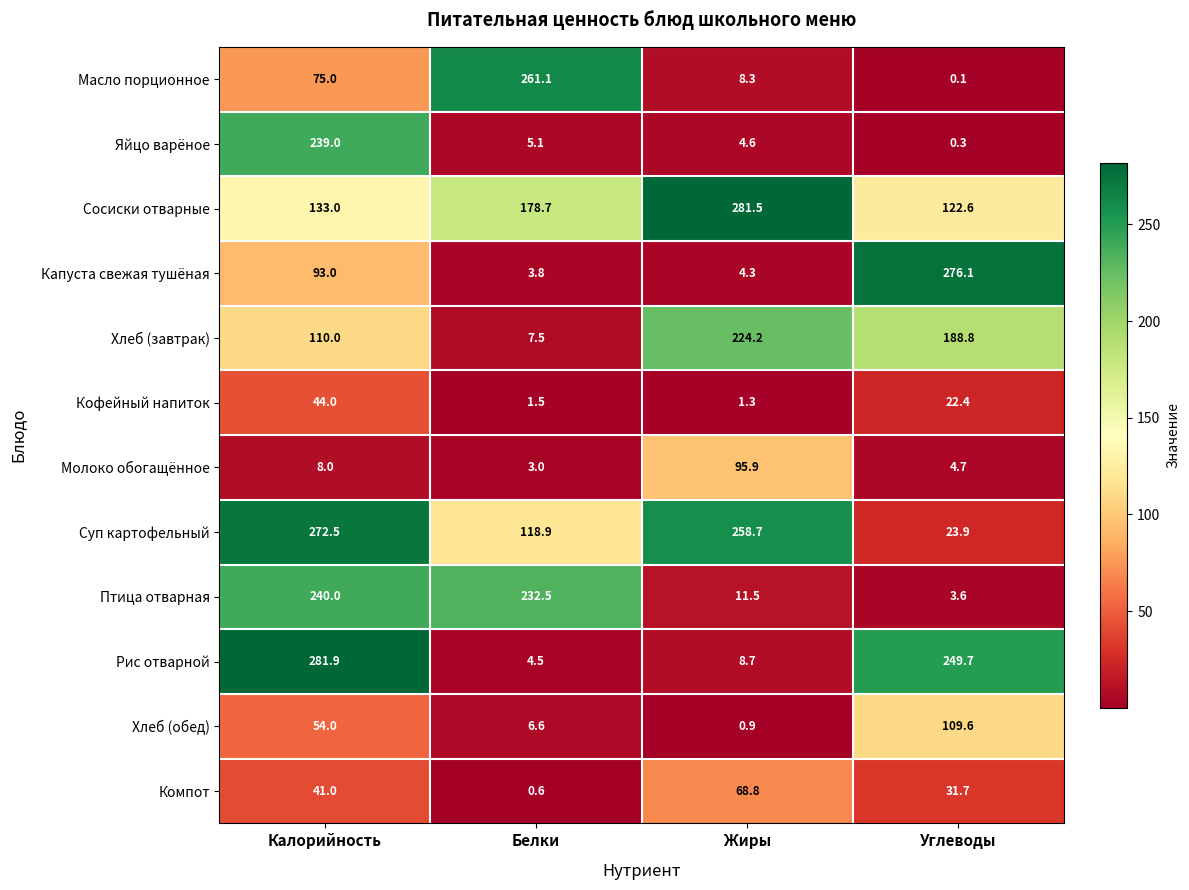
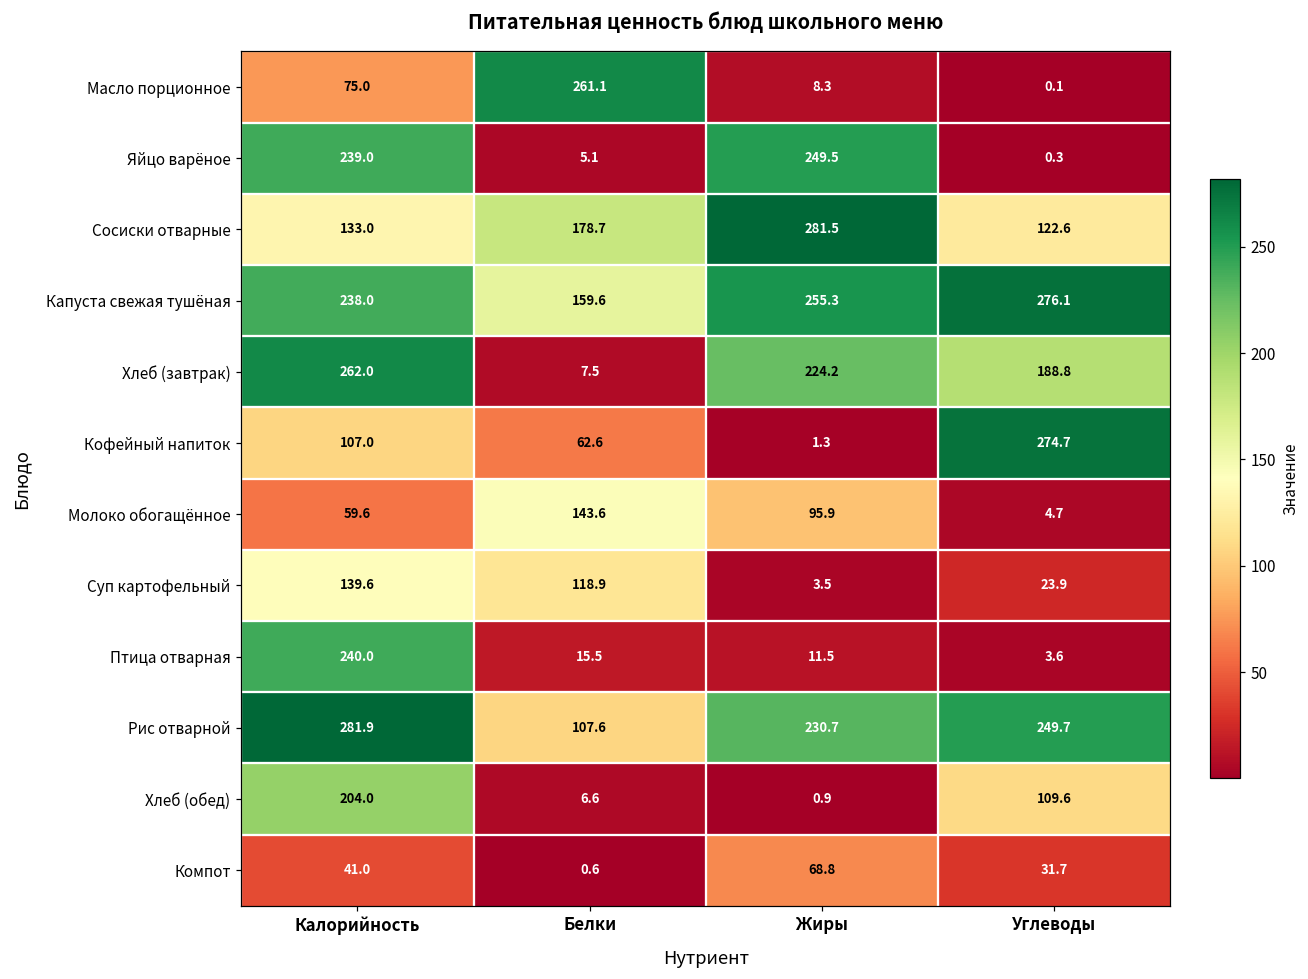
Яйцо варёное, Жиры: 4.6 -> 249.5
Капуста свежая тушёная, Калорийность: 93.0 -> 238.0
Капуста свежая тушёная, Белки: 3.8 -> 159.6
Капуста свежая тушёная, Жиры: 4.3 -> 255.3
Хлеб (завтрак), Калорийность: 110.0 -> 262.0
Кофейный напиток, Калорийность: 44.0 -> 107.0
Кофейный напиток, Белки: 1.5 -> 62.6
Кофейный напиток, Углеводы: 22.4 -> 274.7
Молоко обогащённое, Калорийность: 8.0 -> 59.6
Молоко обогащённое, Белки: 3.0 -> 143.6
Суп картофельный, Калорийность: 272.5 -> 139.6
Суп картофельный, Жиры: 258.7 -> 3.5
Птица отварная, Белки: 232.5 -> 15.5
Рис отварной, Белки: 4.5 -> 107.6
Рис отварной, Жиры: 8.7 -> 230.7
Хлеб (обед), Калорийность: 54.0 -> 204.0
